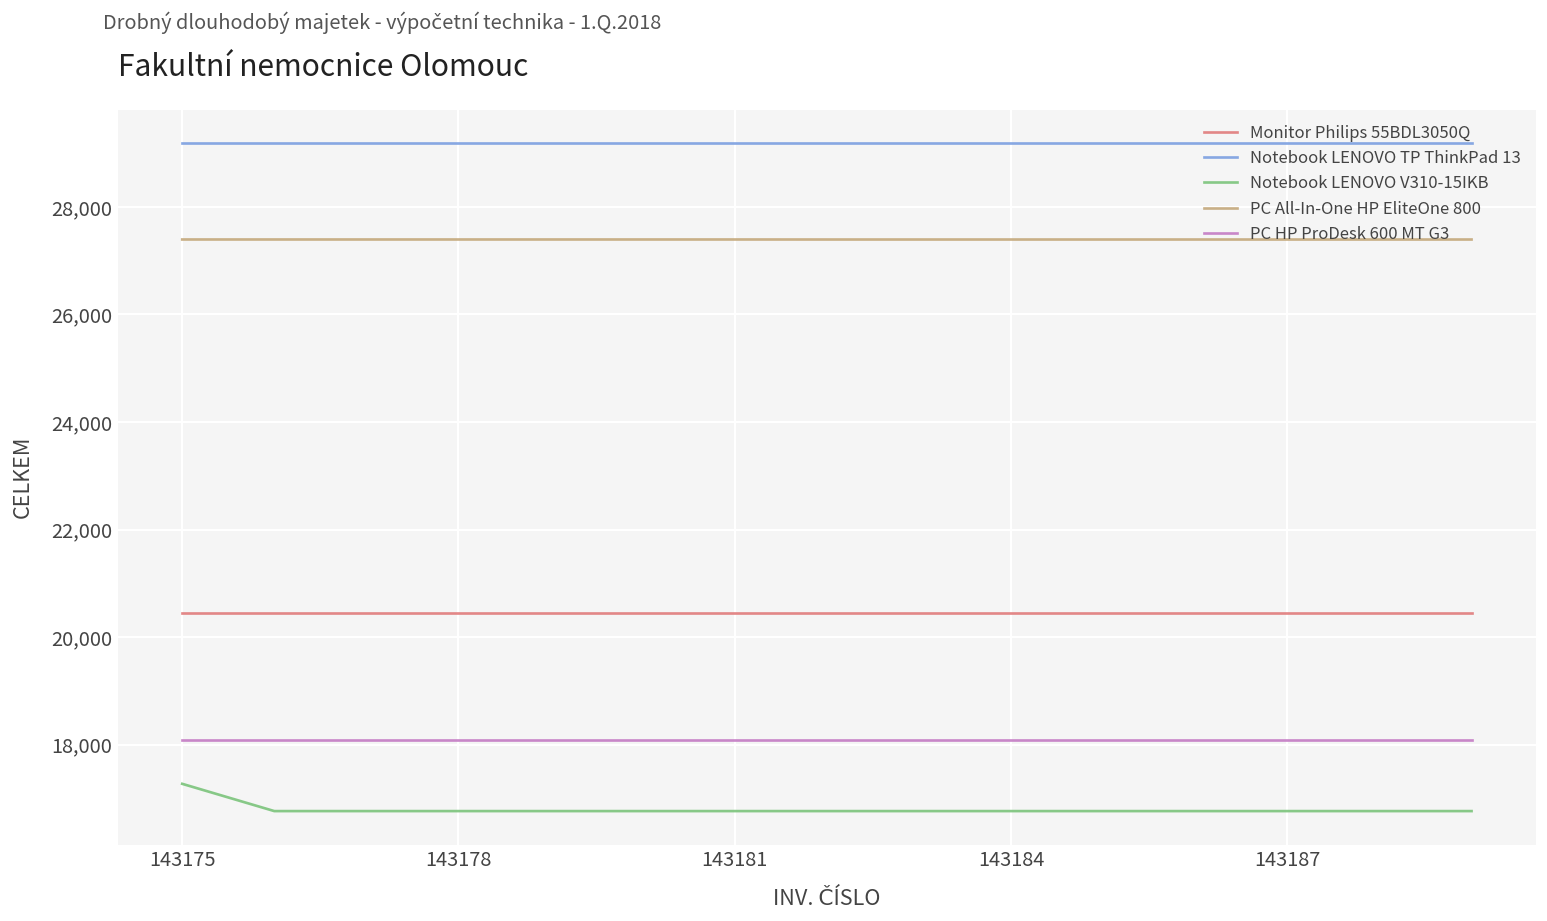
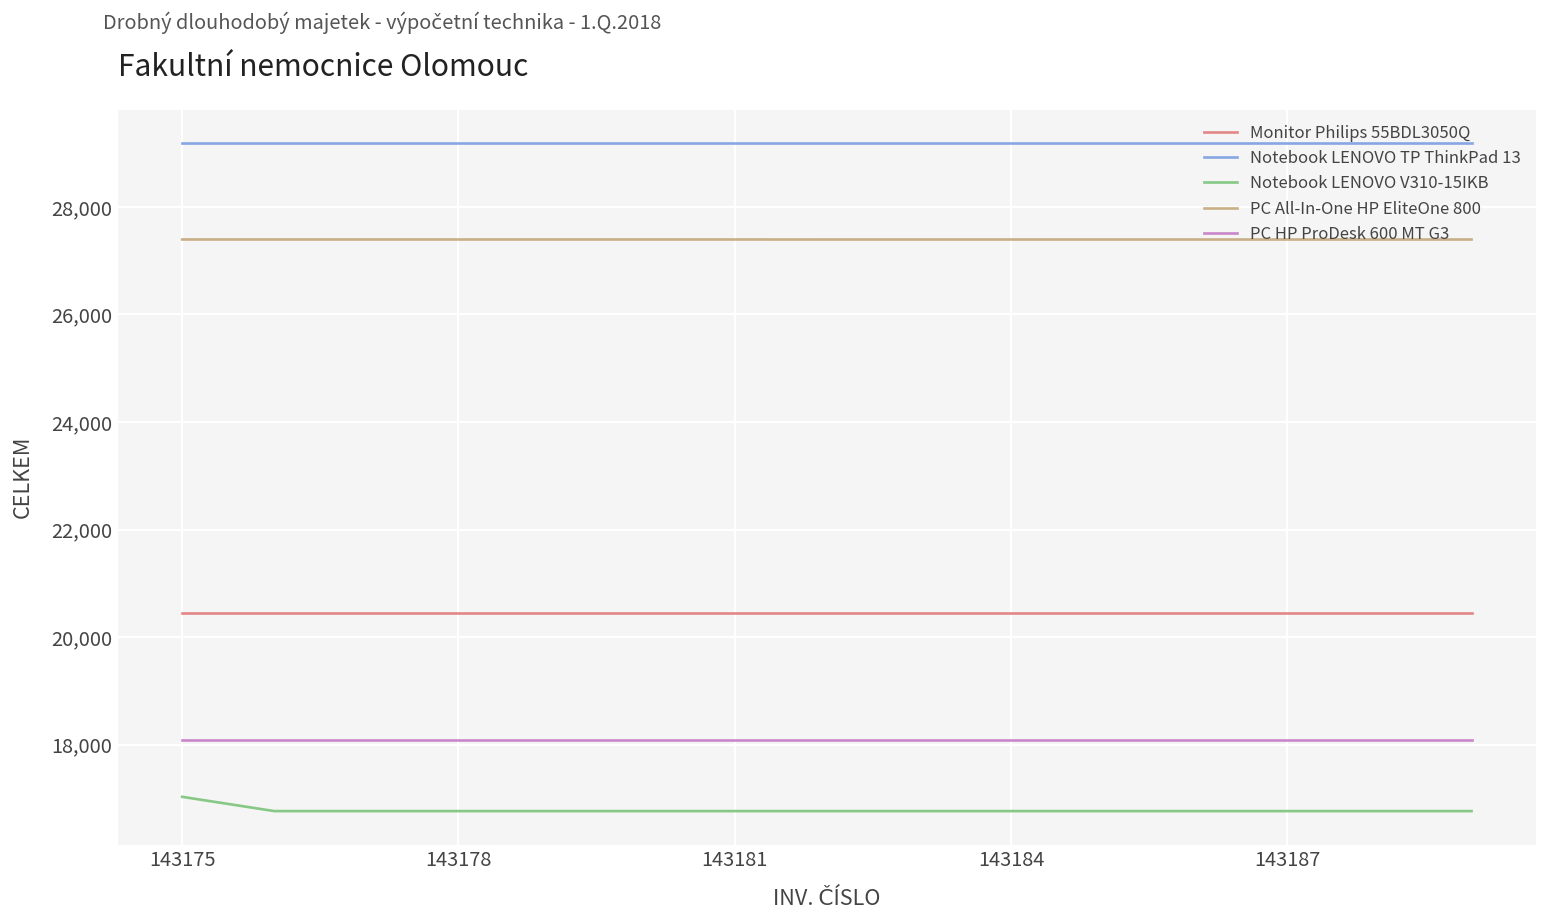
Notebook LENOVO V310-15IKB, 143175: 17,300 -> 17,000
